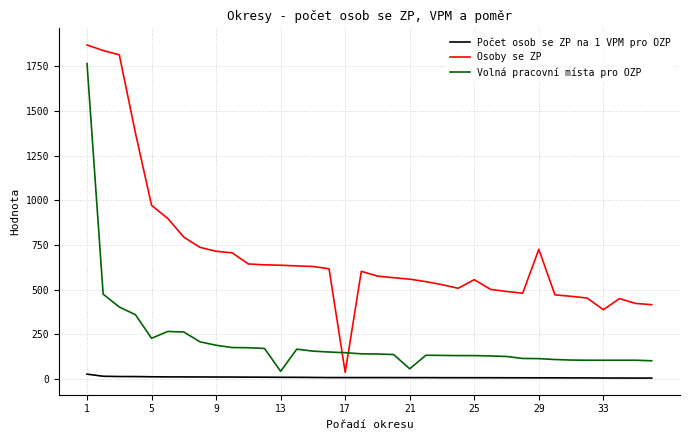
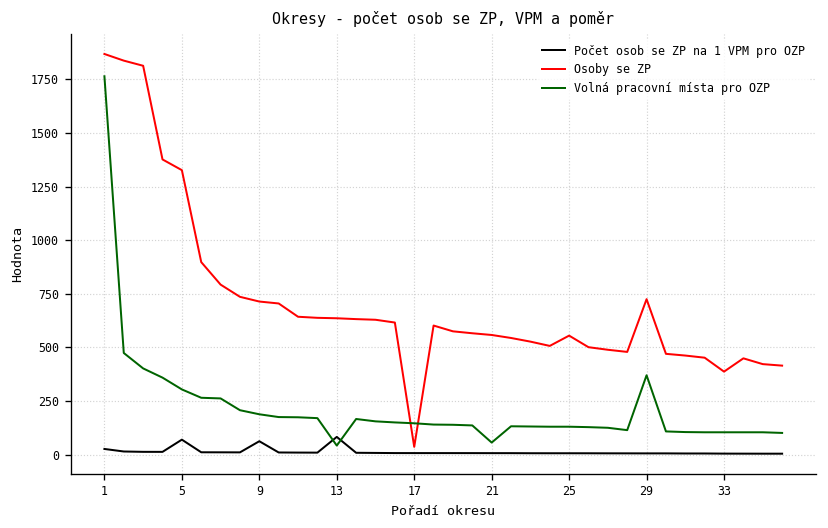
Počet osob se ZP na 1 VPM pro OZP, 5: 10 -> 70
Osoby se ZP, 5: 970 -> 1330
Volná pracovní místa pro OZP, 5: 230 -> 300
Počet osob se ZP na 1 VPM pro OZP, 9: 10 -> 60
Počet osob se ZP na 1 VPM pro OZP, 13: 10 -> 80
Volná pracovní místa pro OZP, 29: 110 -> 370
